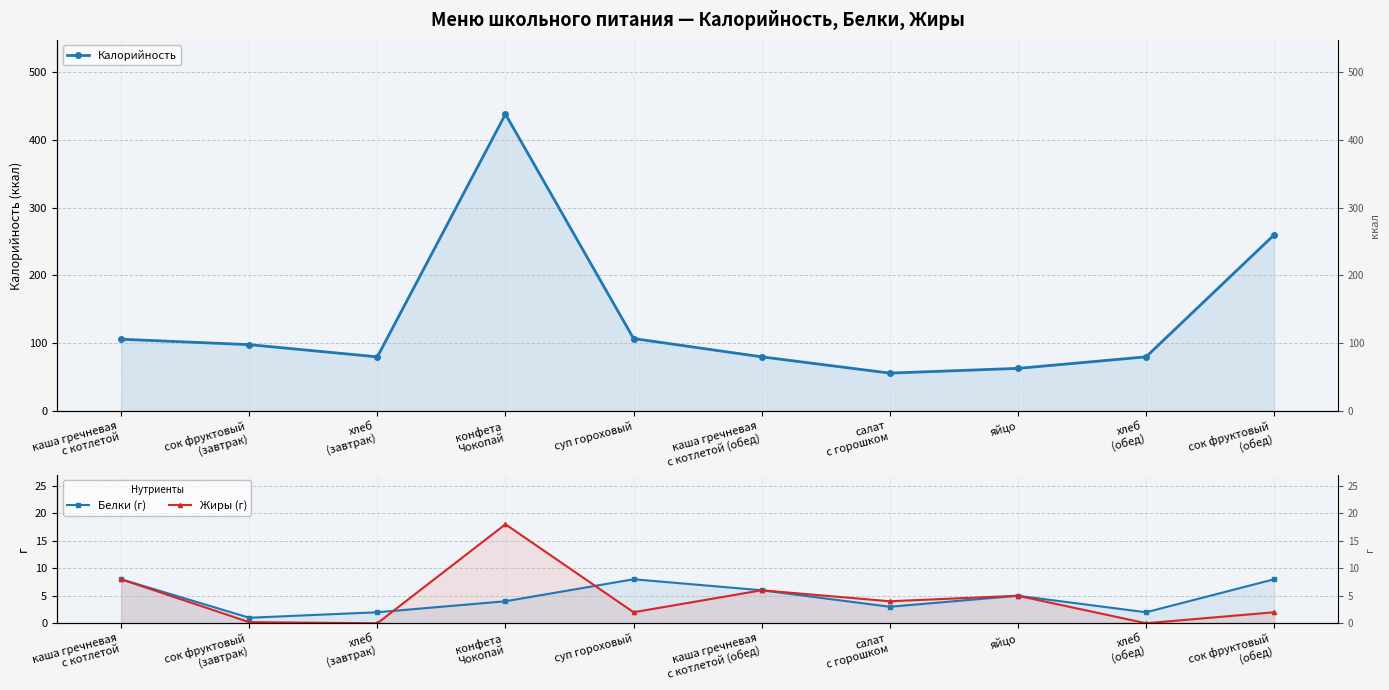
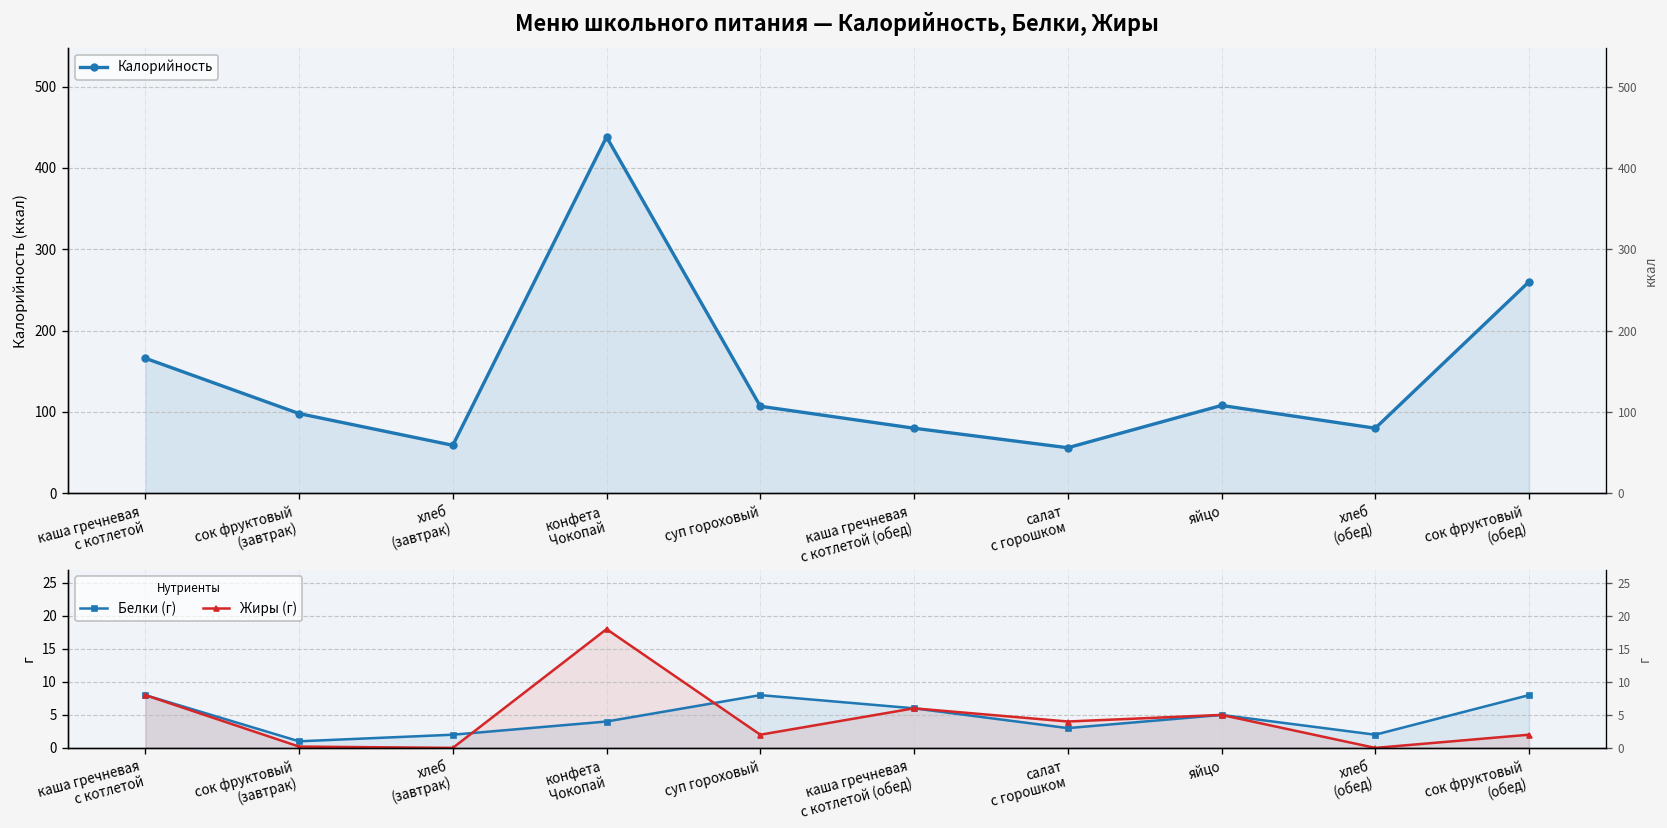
Меню школьного питания — Калорийность, Белки, Жиры, каша гречневая с котлетой: 110 -> 170
Меню школьного питания — Калорийность, Белки, Жиры, хлеб (завтрак): 80 -> 60
Меню школьного питания — Калорийность, Белки, Жиры, яйцо: 60 -> 110
